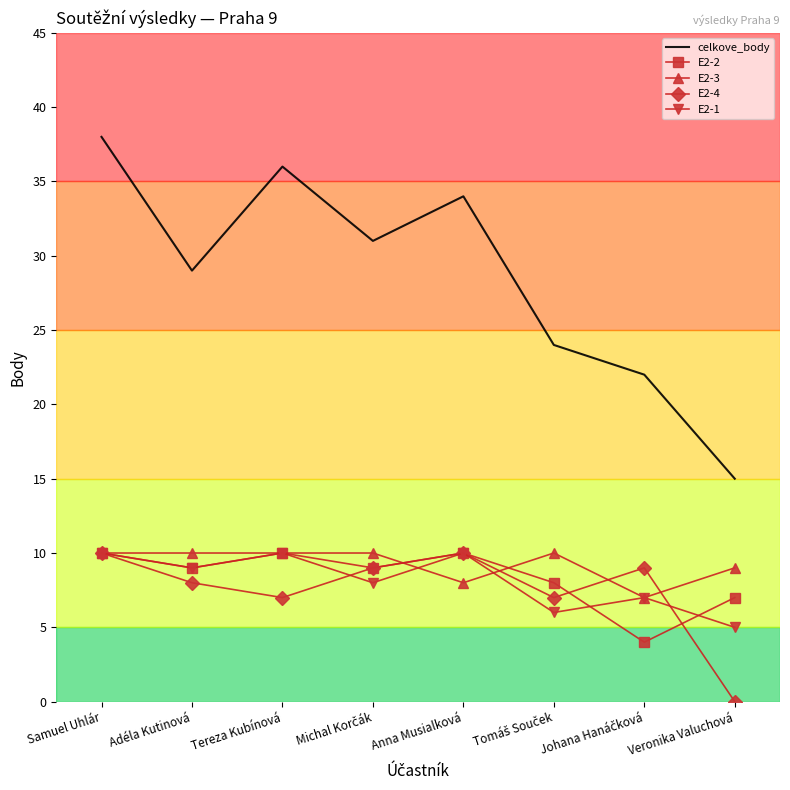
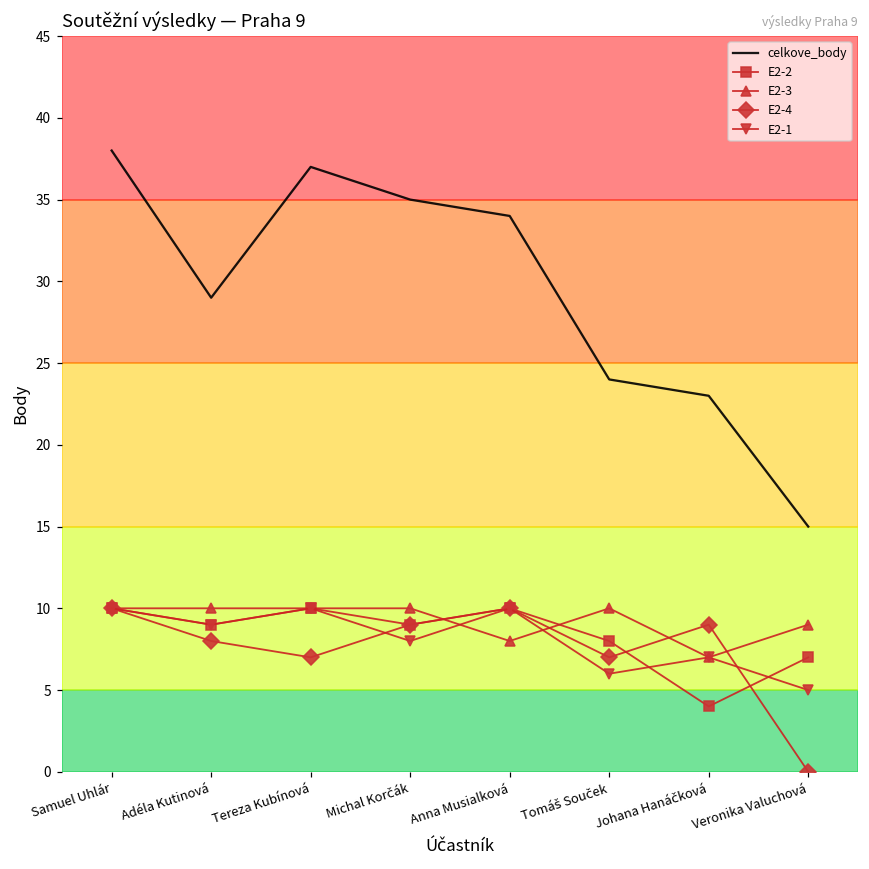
celkove_body, Tereza Kubínová: 36 -> 37
celkove_body, Michal Korčák: 31 -> 35
celkove_body, Johana Hanáčková: 22 -> 23
